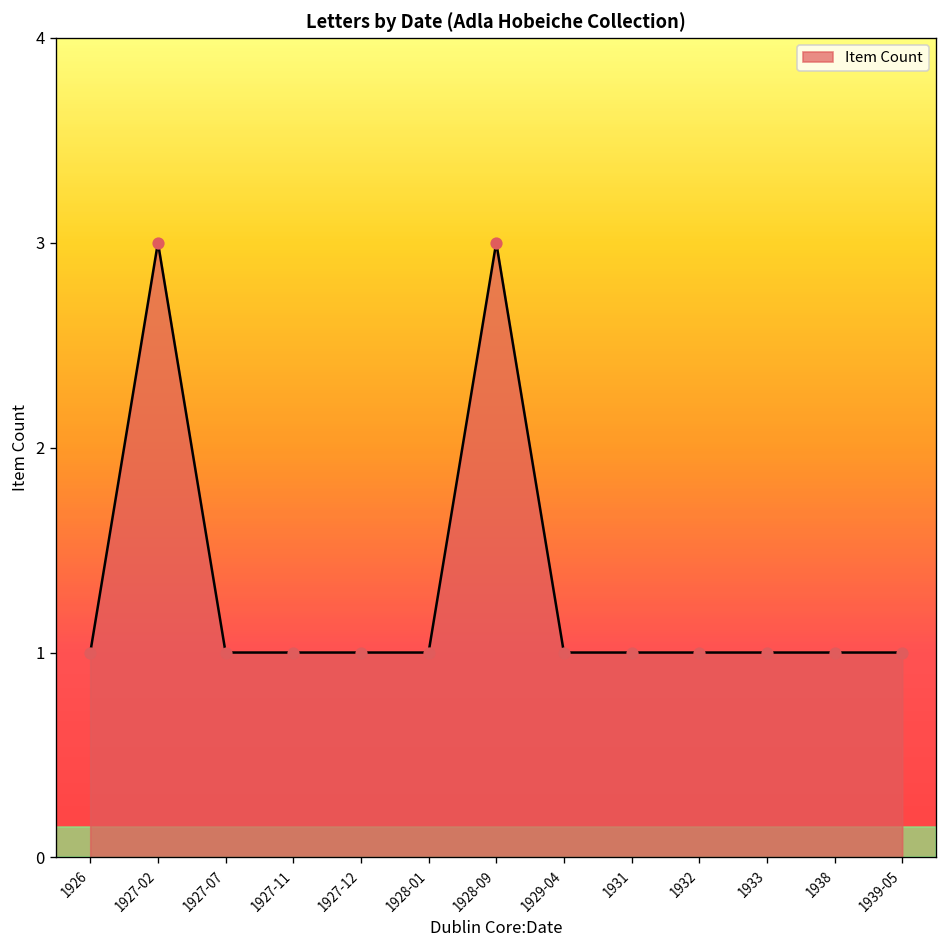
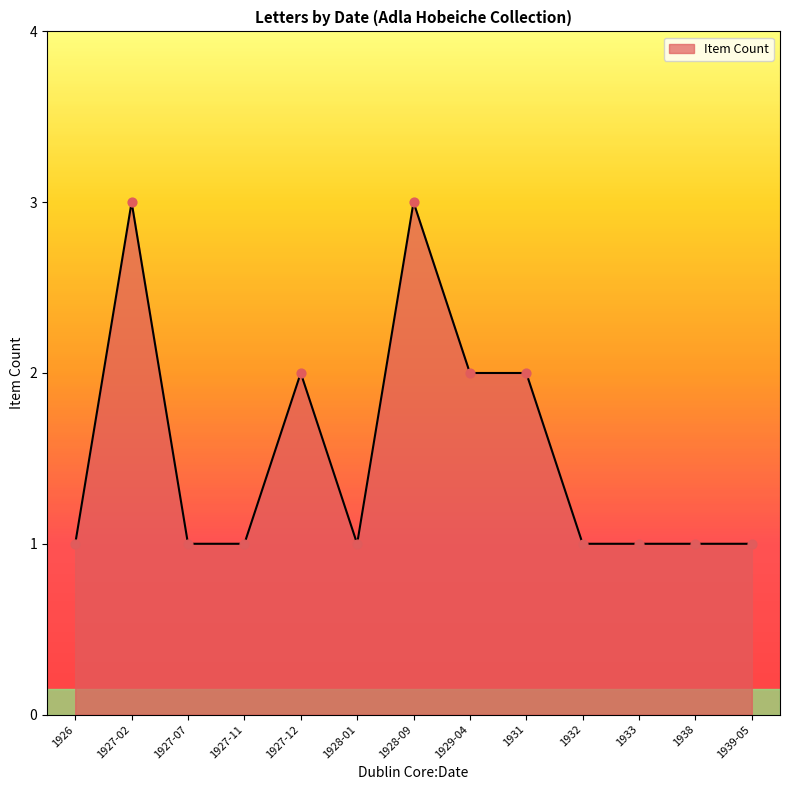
1927-12: 1 -> 2
1929-04: 1 -> 2
1931: 1 -> 2
